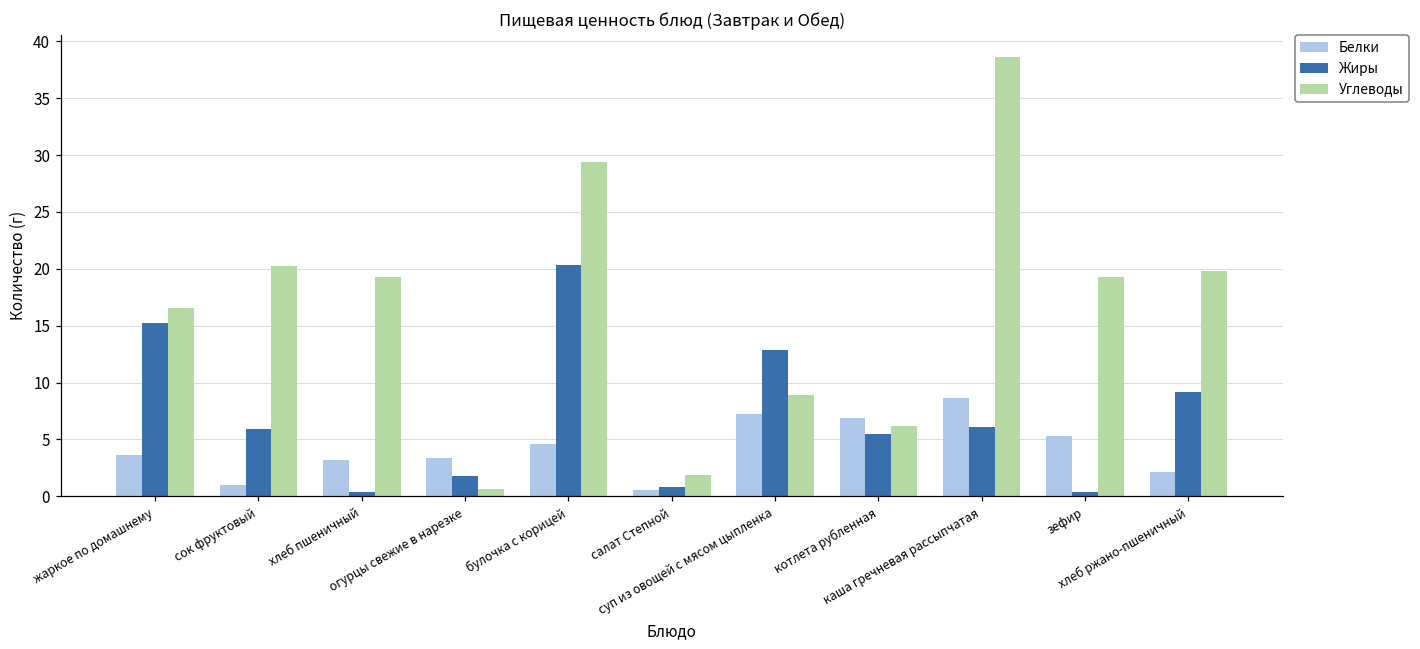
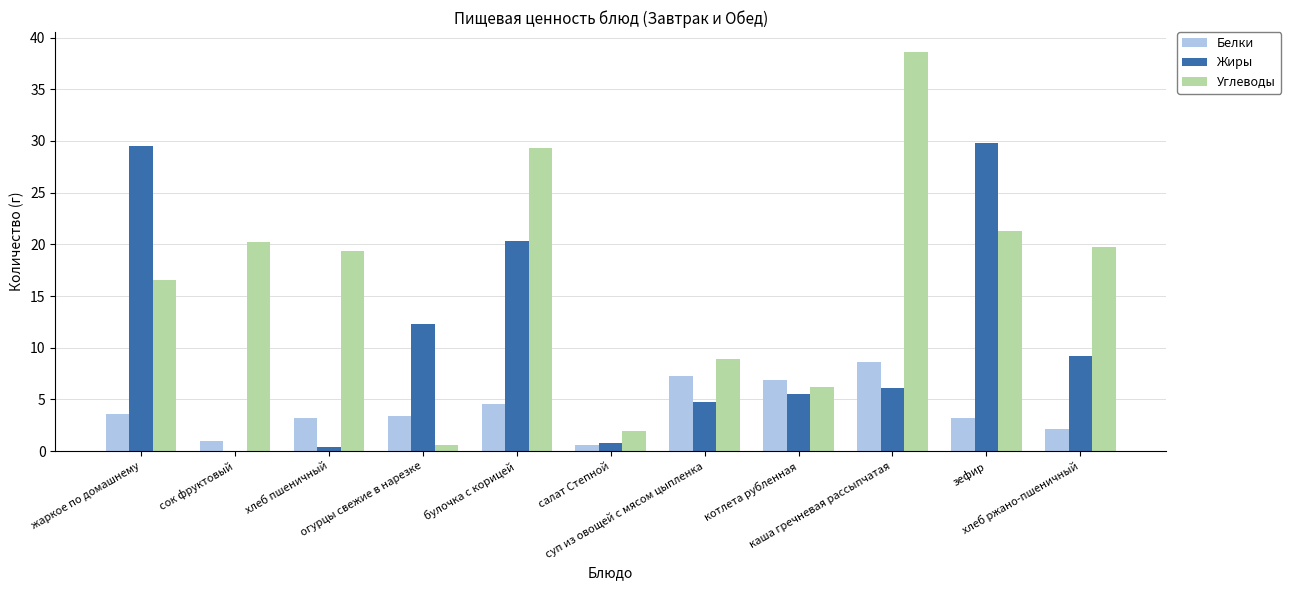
Жиры, жаркое по домашнему: 15.2 -> 29.5
Жиры, сок фруктовый: 5.9 -> 0.0
Жиры, огурцы свежие в нарезке: 1.8 -> 12.3
Жиры, суп из овощей с мясом цыпленка: 12.9 -> 4.7
Белки, зефир: 5.3 -> 3.2
Жиры, зефир: 0.4 -> 29.8
Углеводы, зефир: 19.3 -> 21.3
